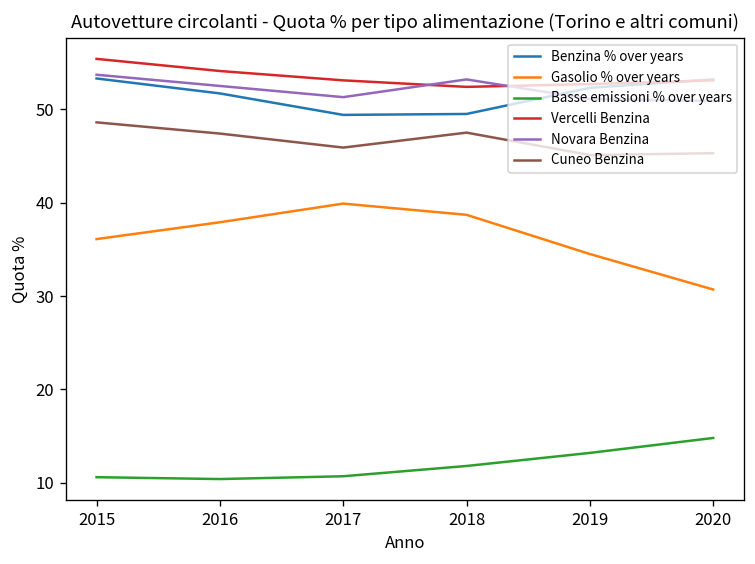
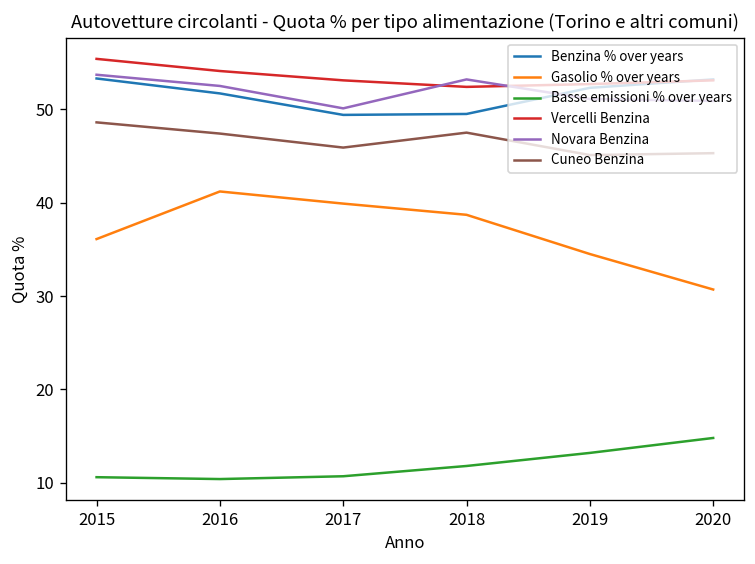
Gasolio % over years, 2016: 38 -> 41
Novara Benzina, 2017: 51 -> 50
